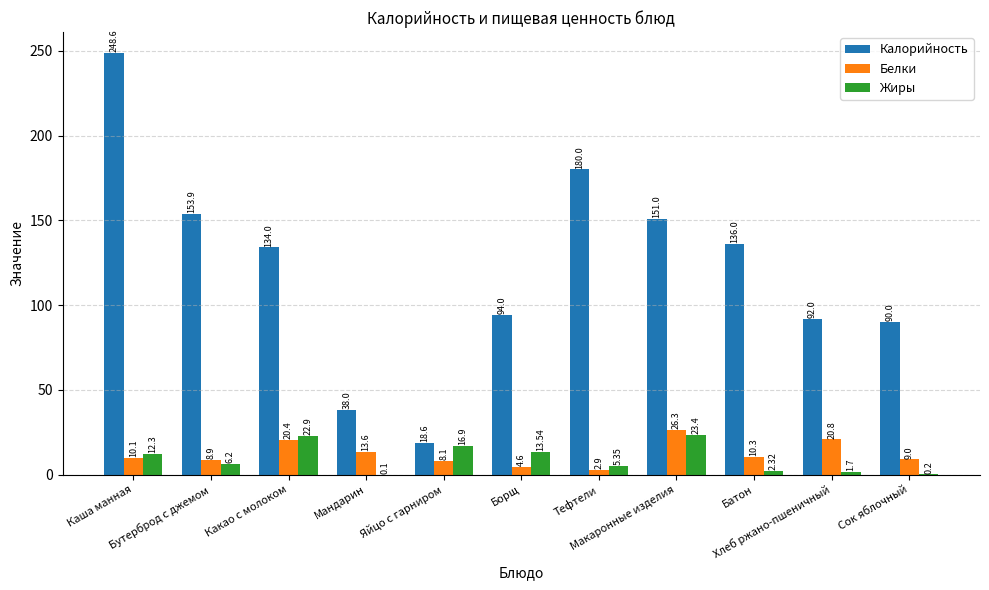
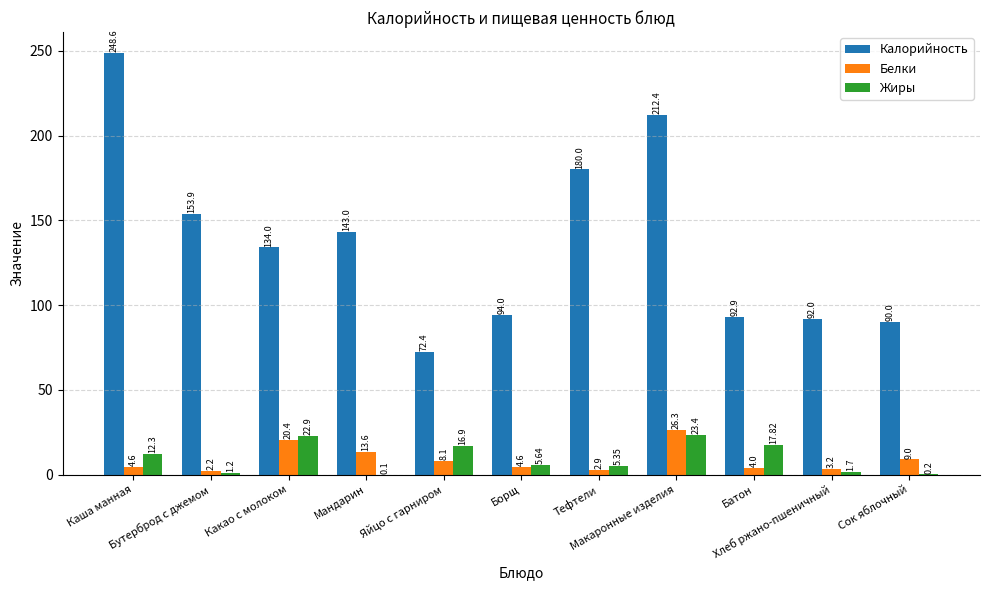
Белки, Каша манная: 10.1 -> 4.6
Белки, Бутерброд с джемом: 8.9 -> 2.2
Жиры, Бутерброд с джемом: 6.2 -> 1.2
Калорийность, Мандарин: 38.0 -> 143.0
Калорийность, Яйцо с гарниром: 18.6 -> 72.4
Жиры, Борщ: 13.54 -> 5.64
Калорийность, Макаронные изделия: 151.0 -> 212.4
Калорийность, Батон: 136.0 -> 92.9
Белки, Батон: 10.3 -> 4.0
Жиры, Батон: 2.32 -> 17.82
Белки, Хлеб ржано-пшеничный: 20.8 -> 3.2
